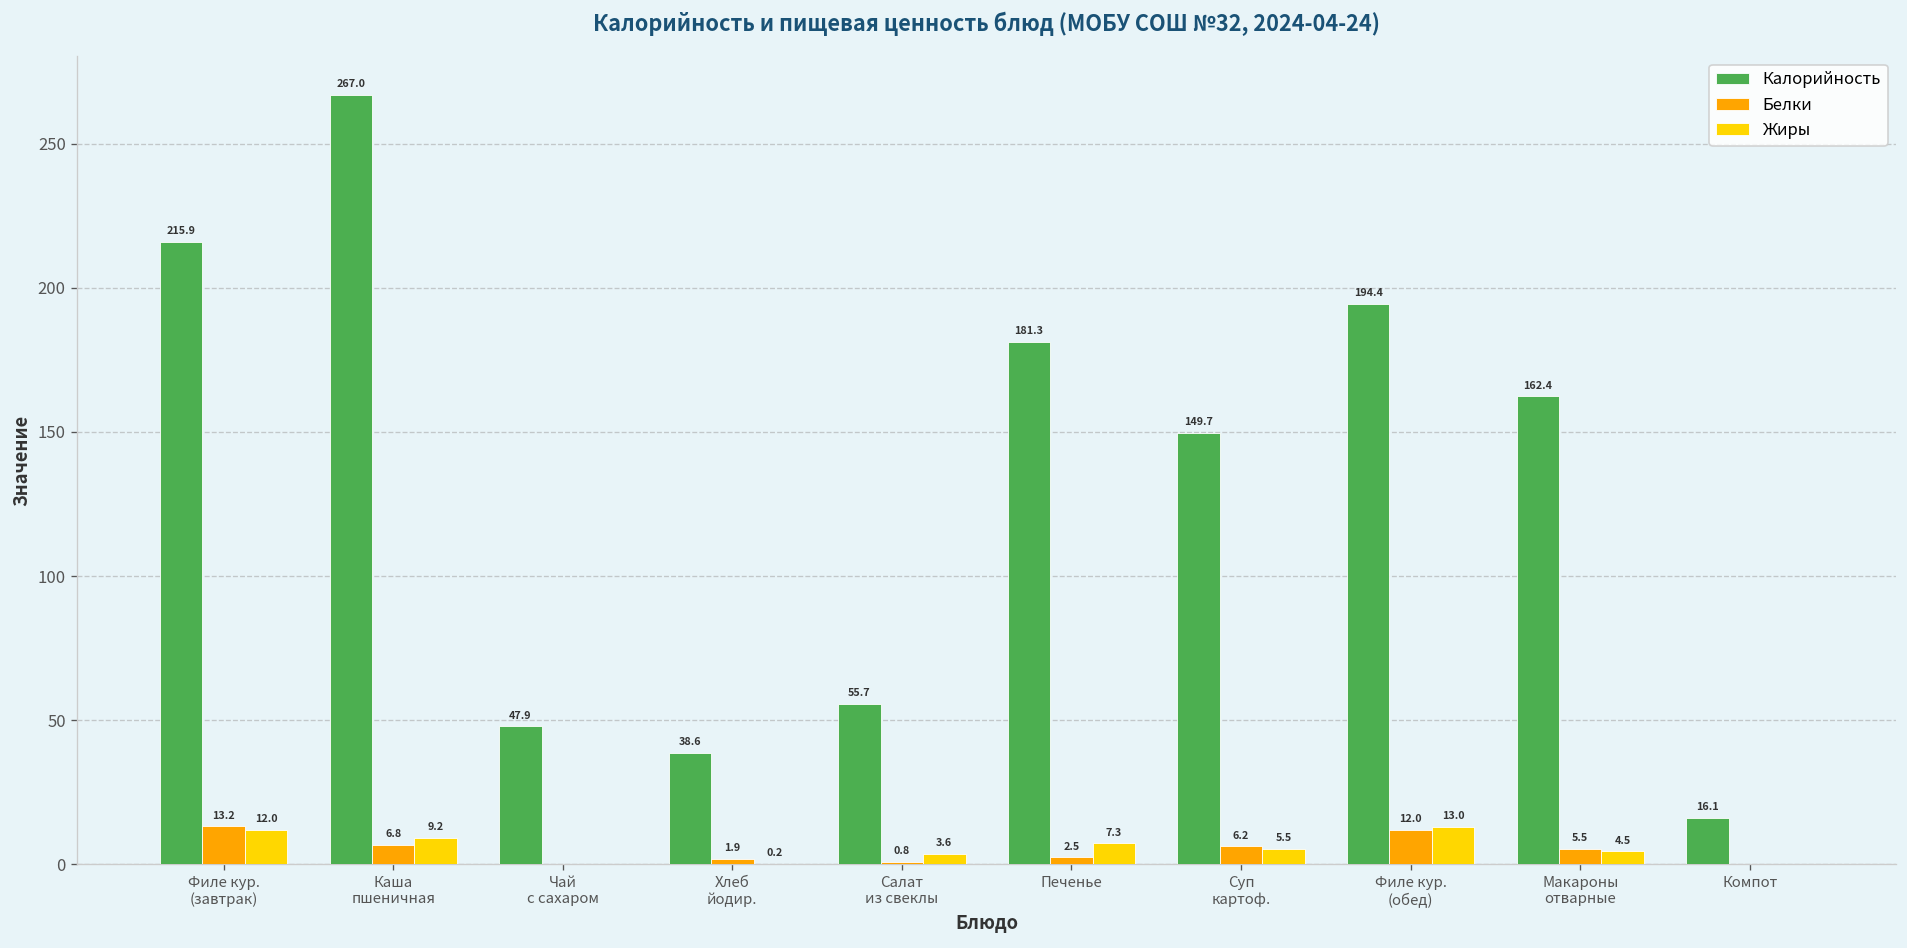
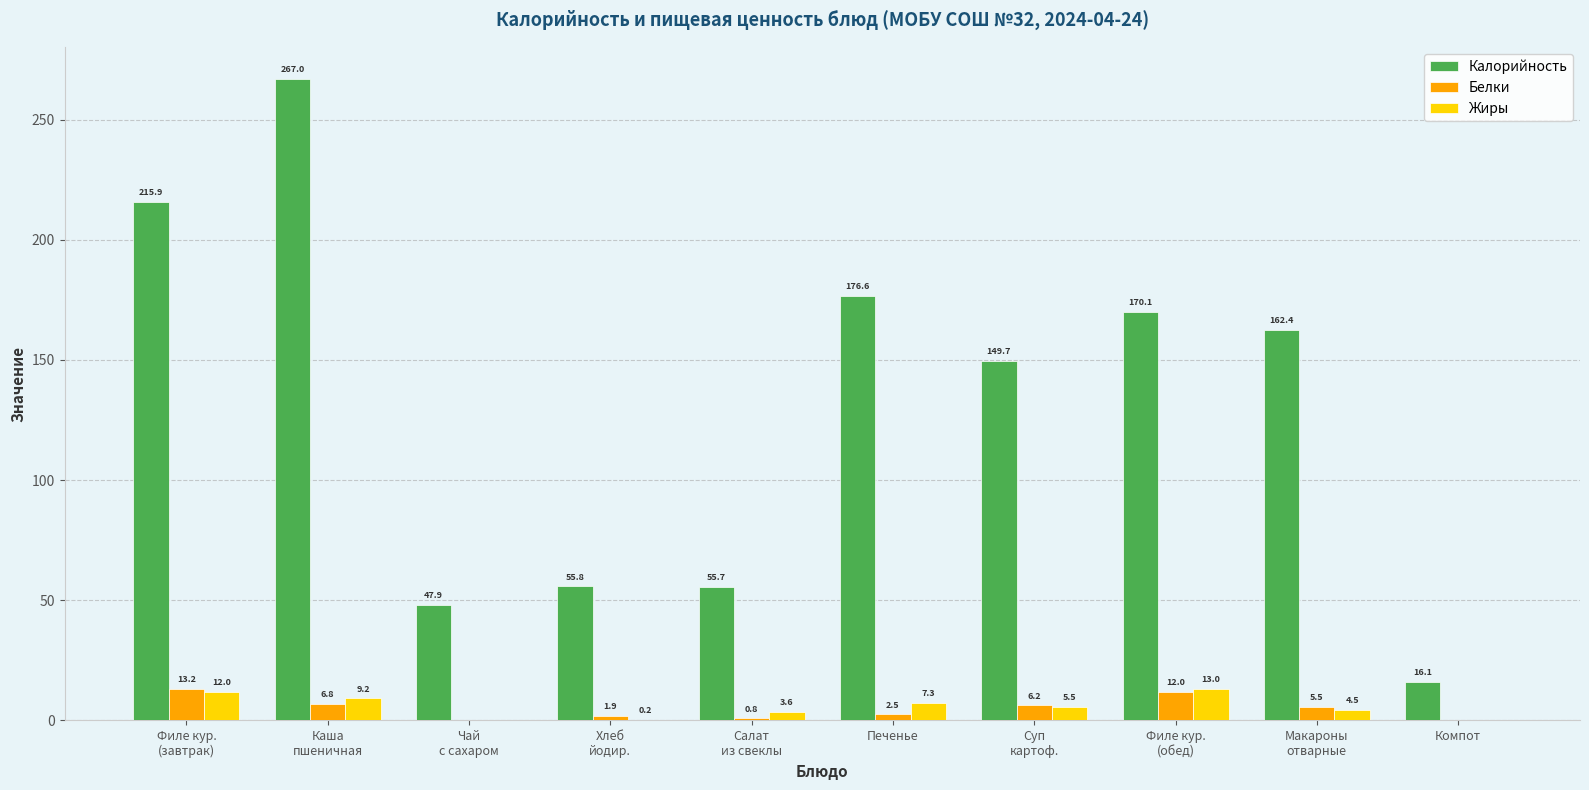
Калорийность, Хлеб йодир.: 38.6 -> 55.8
Калорийность, Печенье: 181.3 -> 176.6
Калорийность, Филе кур. (обед): 194.4 -> 170.1
